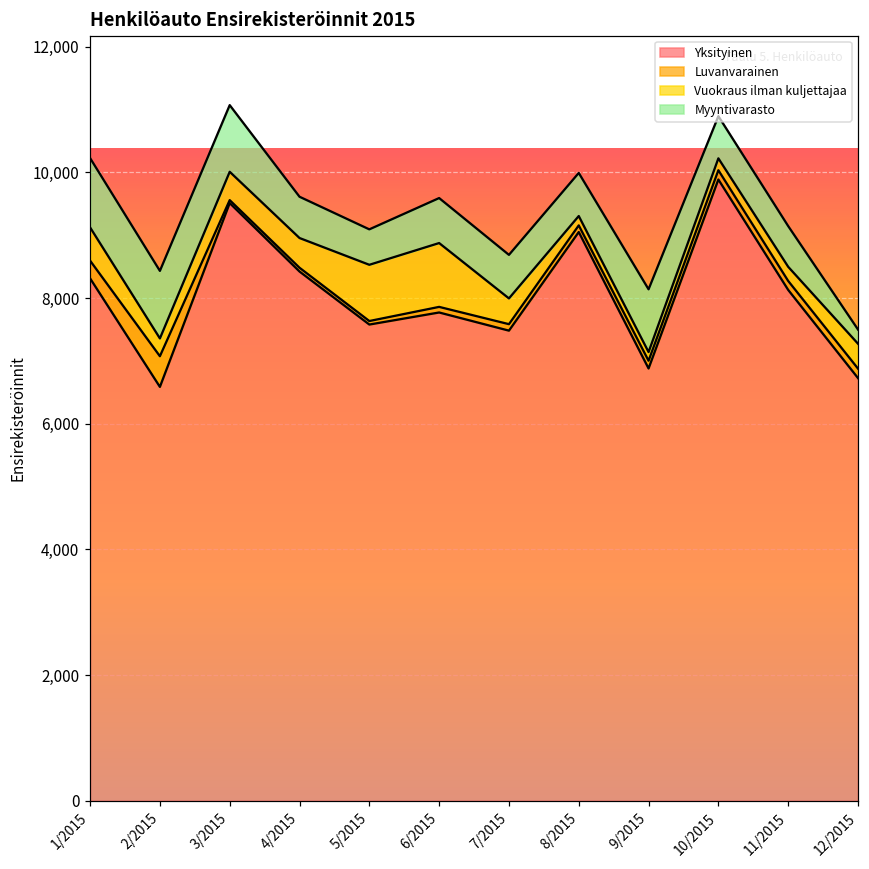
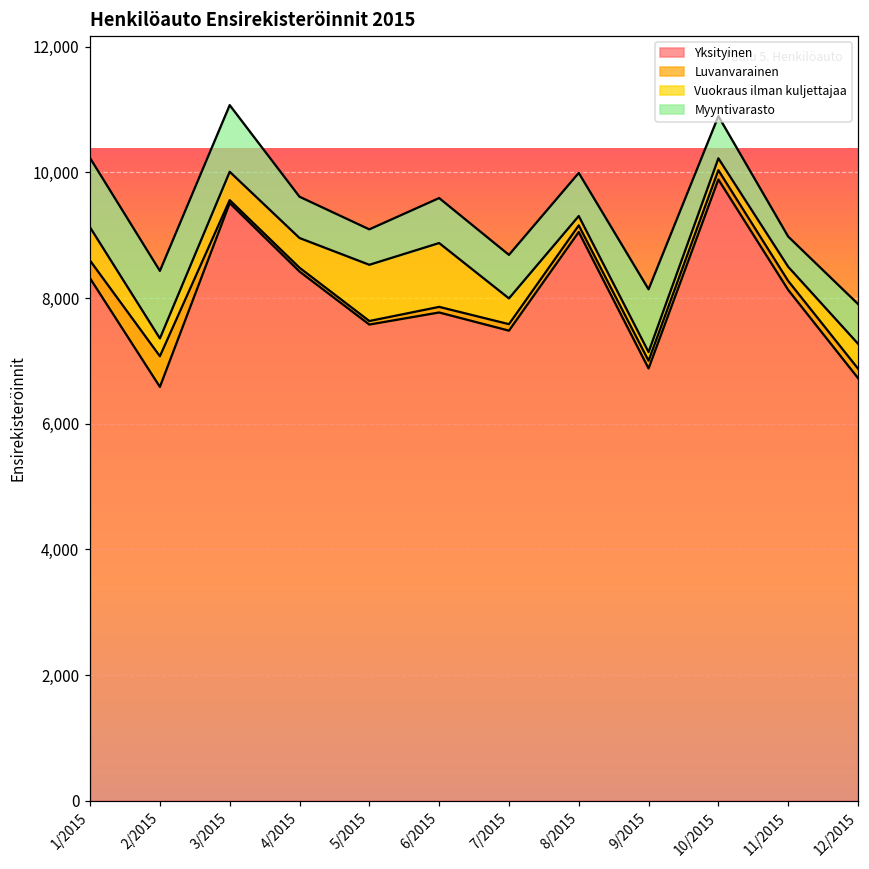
Myyntivarasto, 11/2015: 600 -> 500
Myyntivarasto, 12/2015: 200 -> 600
